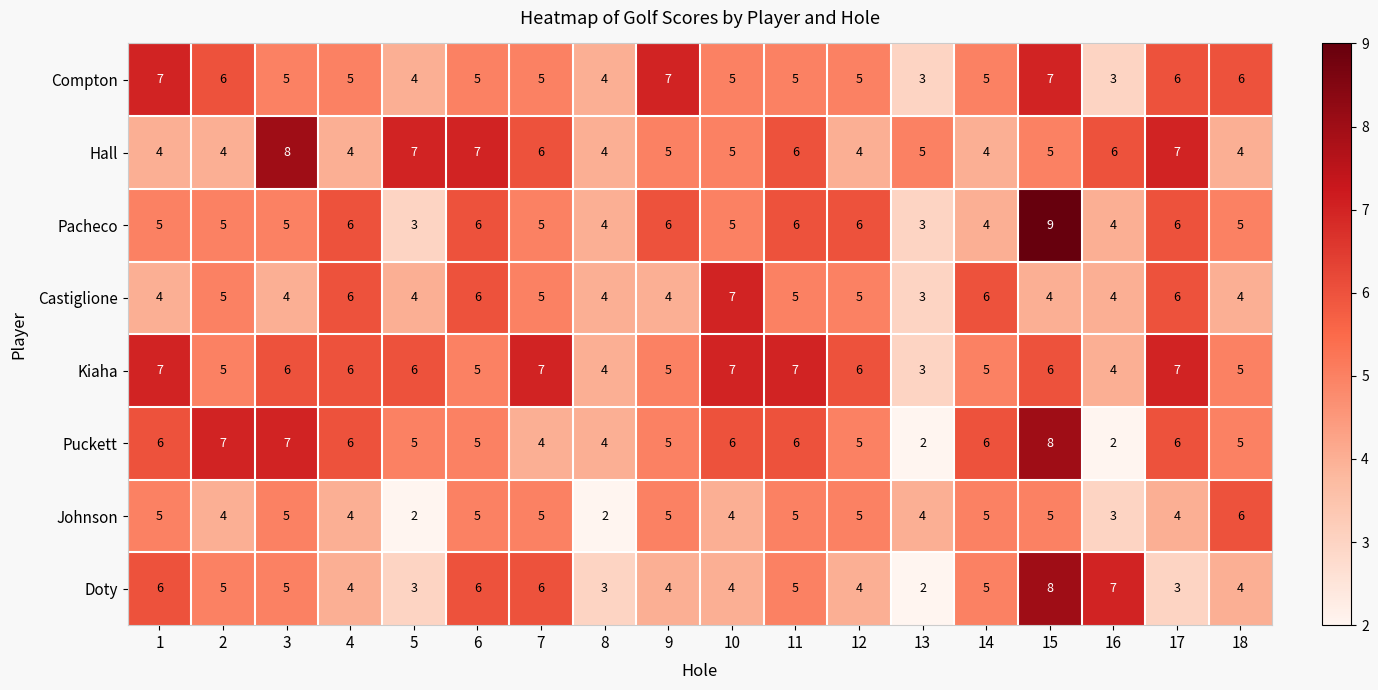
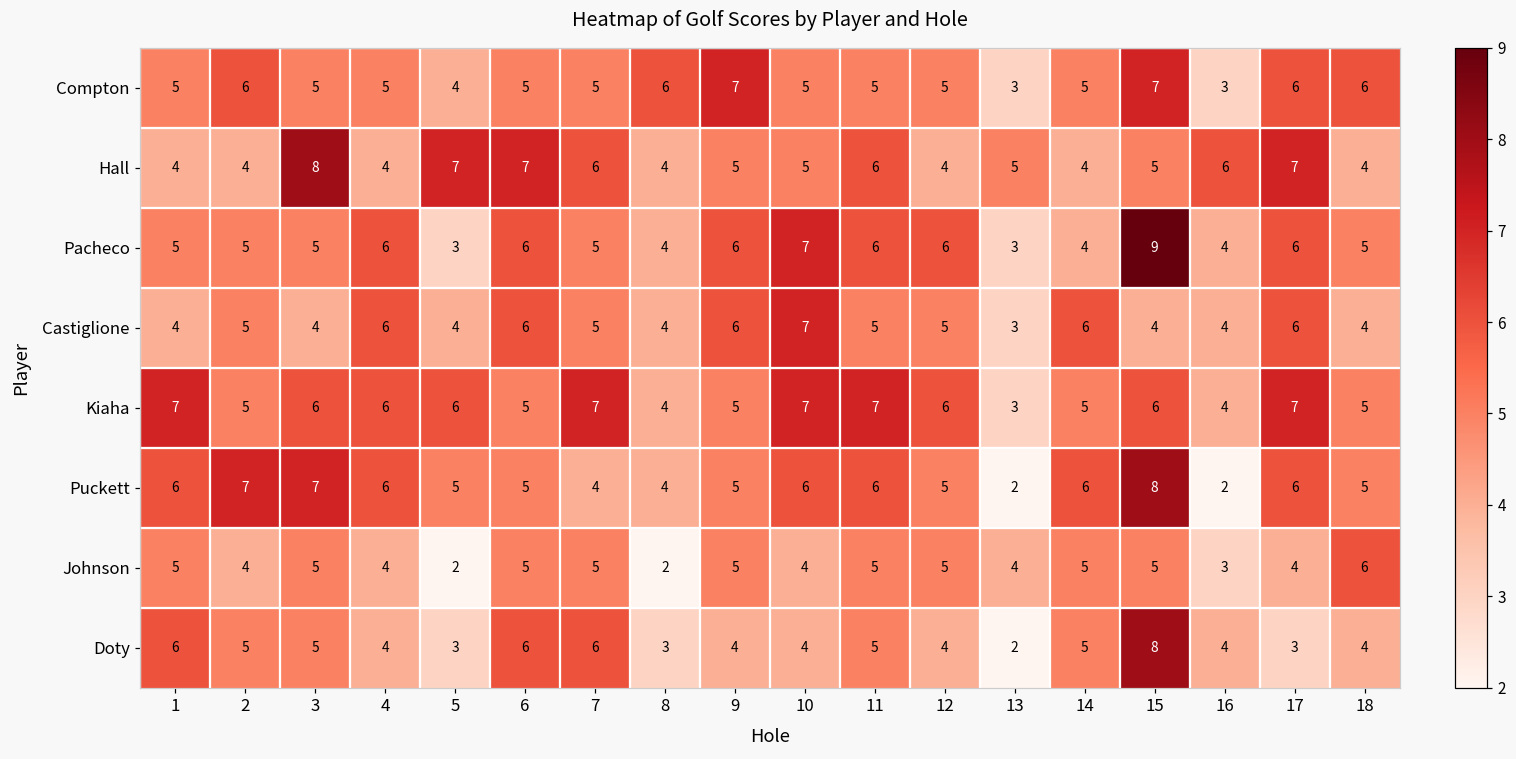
Compton, 1: 7 -> 5
Compton, 8: 4 -> 6
Pacheco, 10: 5 -> 7
Castiglione, 9: 4 -> 6
Doty, 16: 7 -> 4
